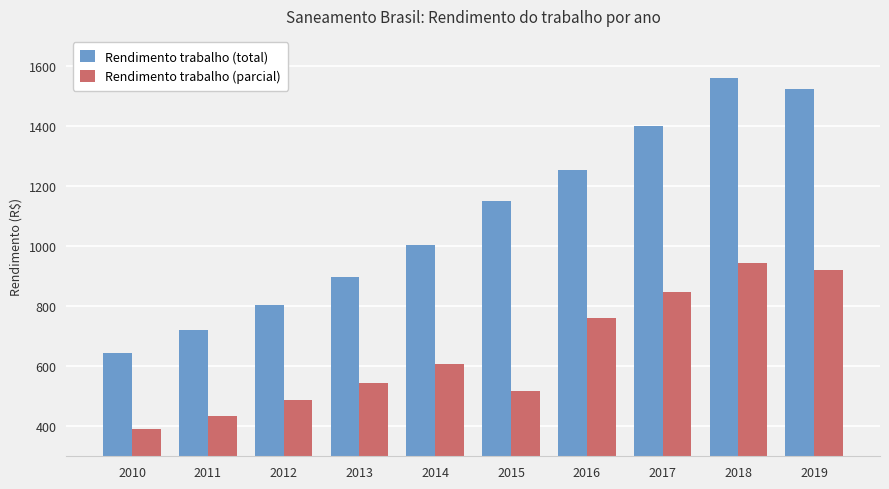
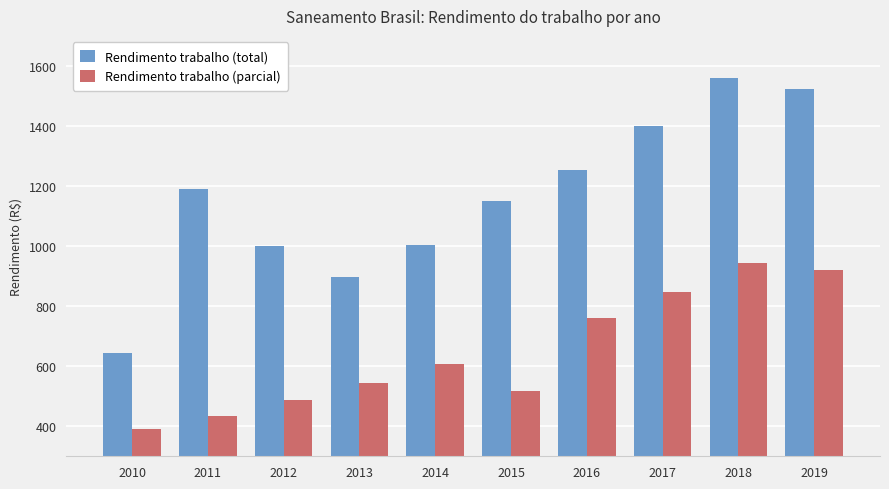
Rendimento trabalho (total), 2011: 720 -> 1190
Rendimento trabalho (total), 2012: 800 -> 1000
